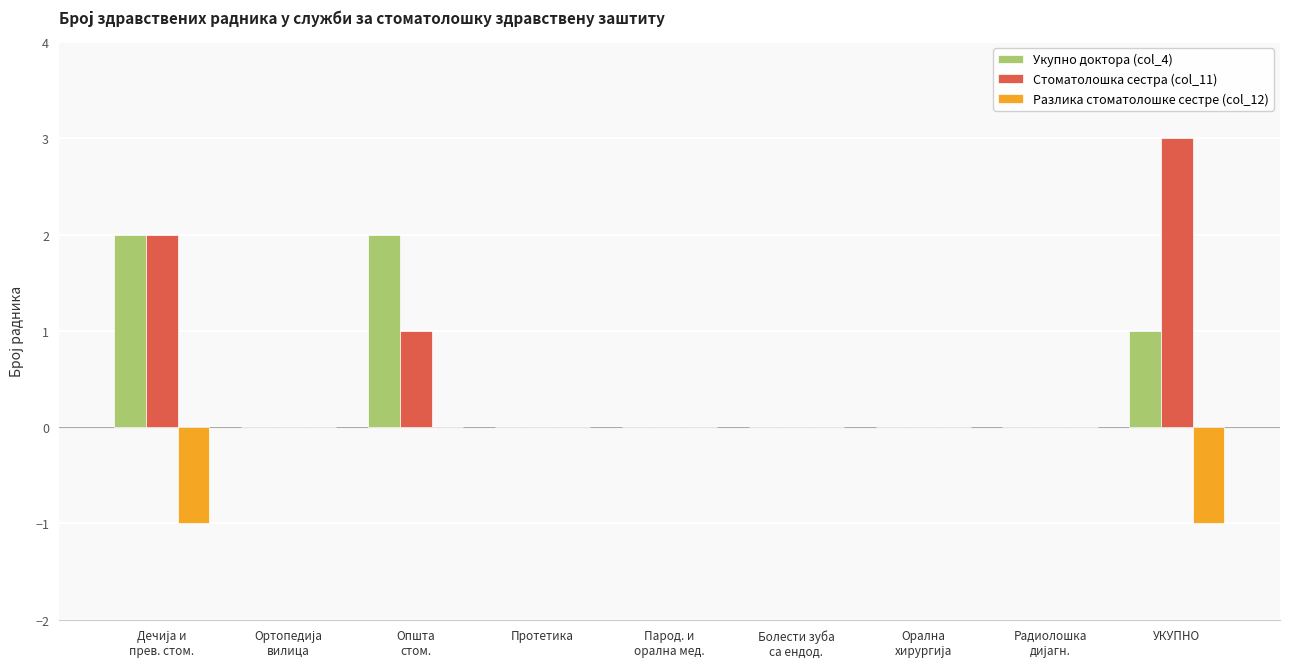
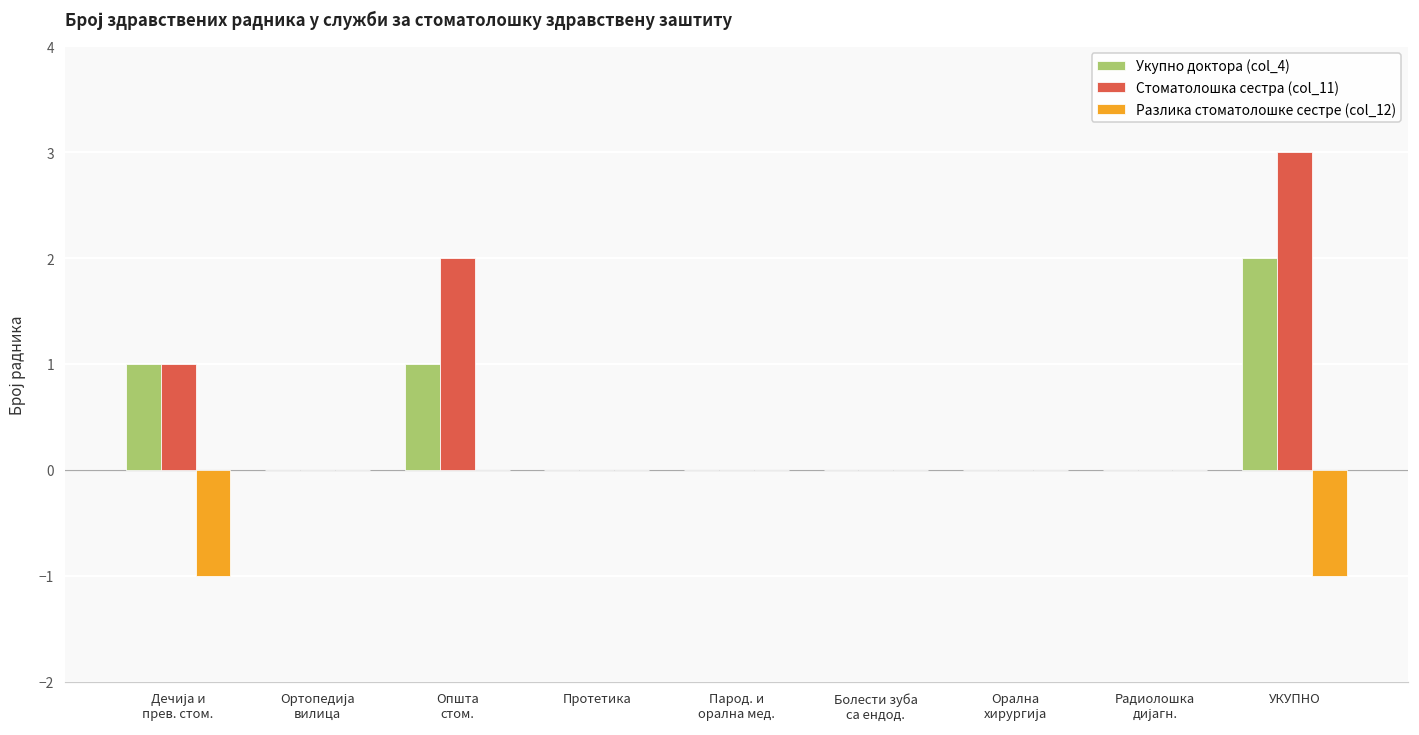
Укупно доктора (col_4), Дечија и прев. стом.: 2 -> 1
Стоматолошка сестра (col_11), Дечија и прев. стом.: 2 -> 1
Укупно доктора (col_4), Општа стом.: 2 -> 1
Стоматолошка сестра (col_11), Општа стом.: 1 -> 2
Укупно доктора (col_4), УКУПНО: 1 -> 2
